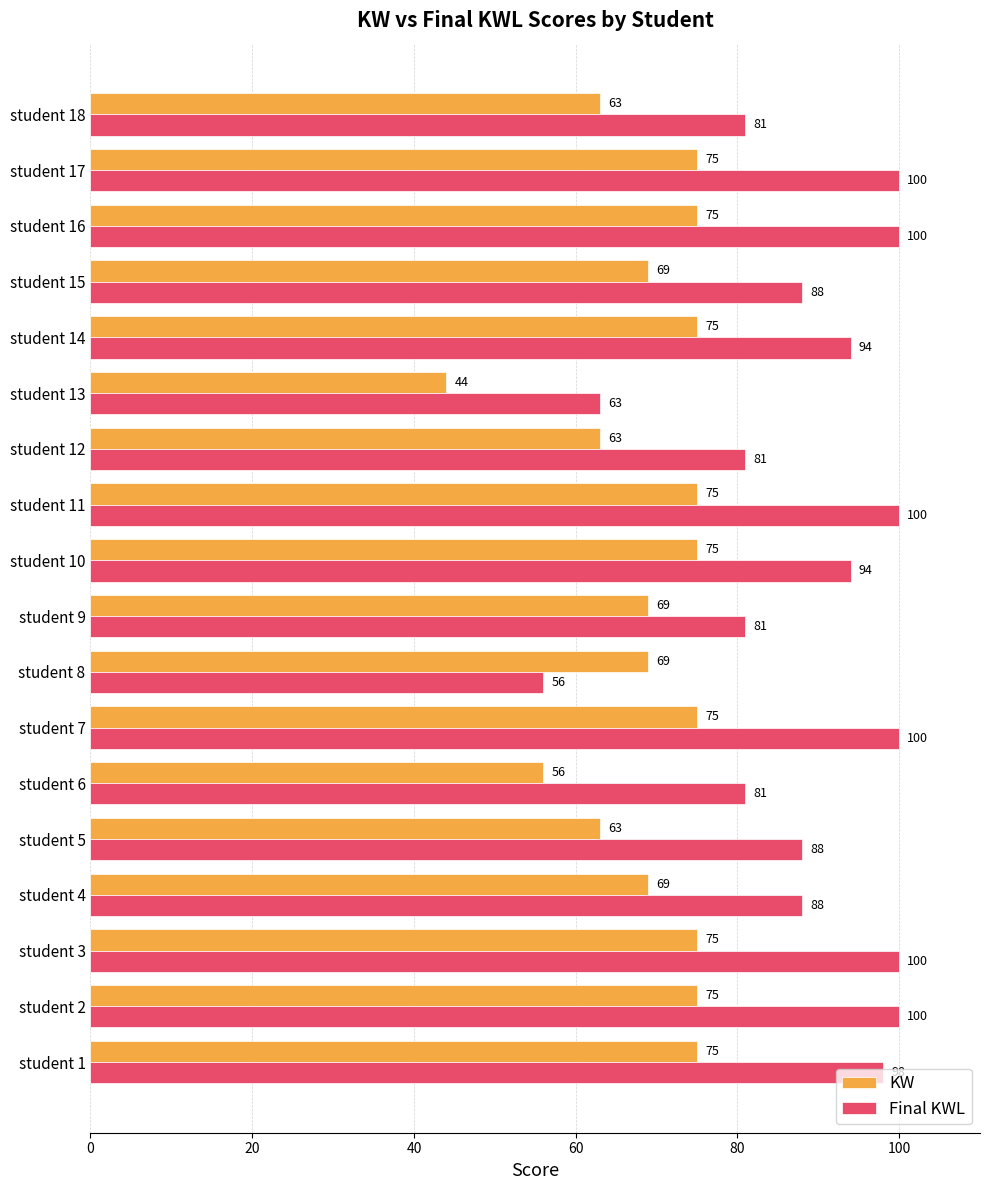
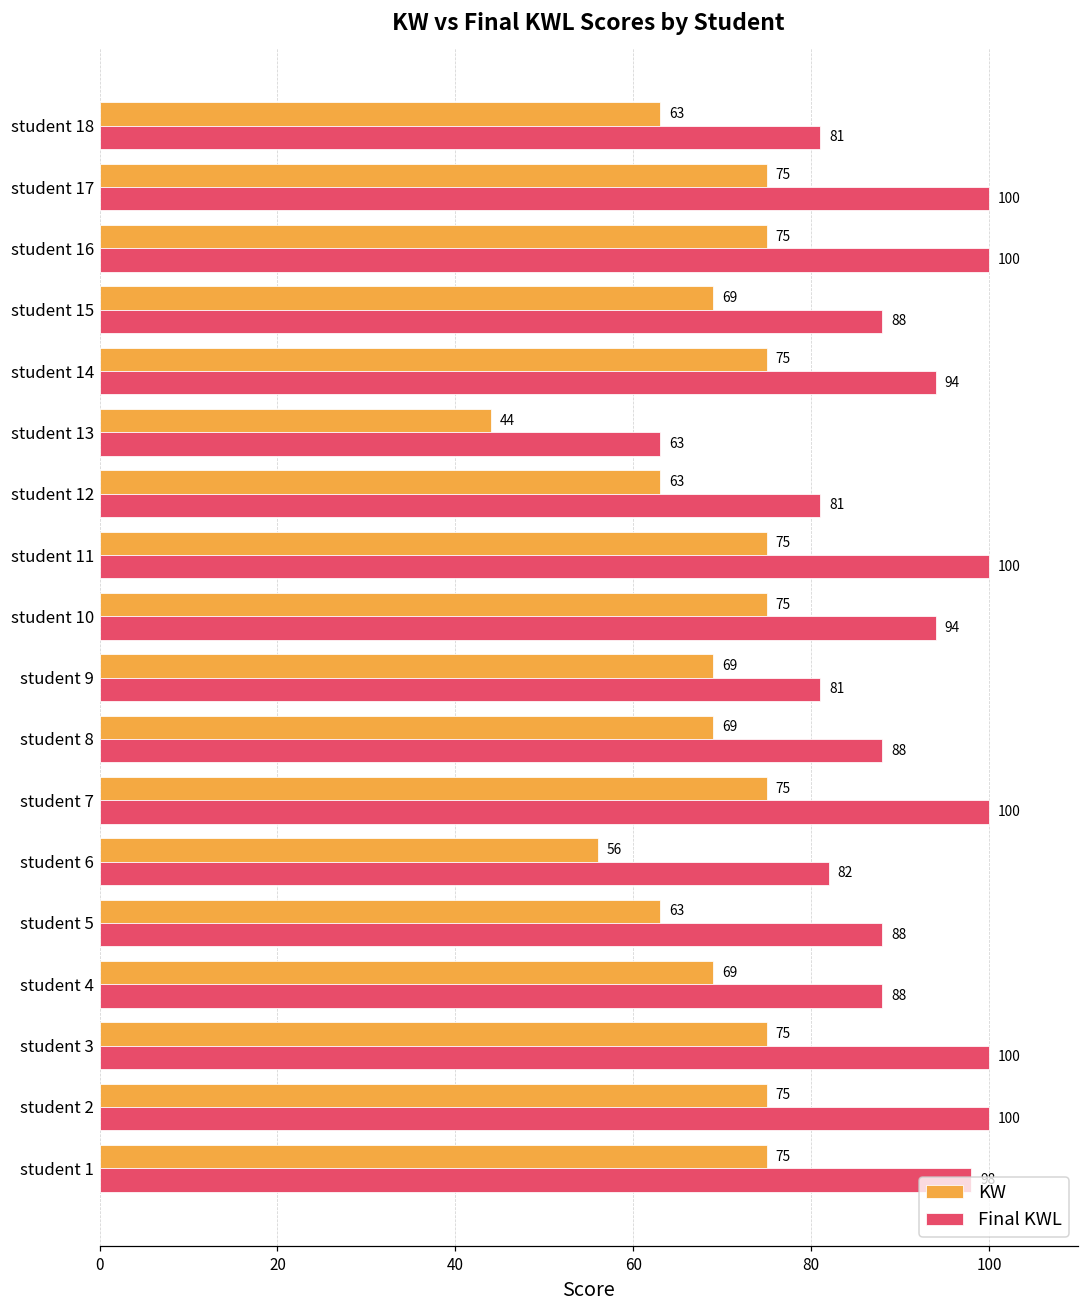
Final KWL, student 8: 56 -> 88
Final KWL, student 6: 81 -> 82
